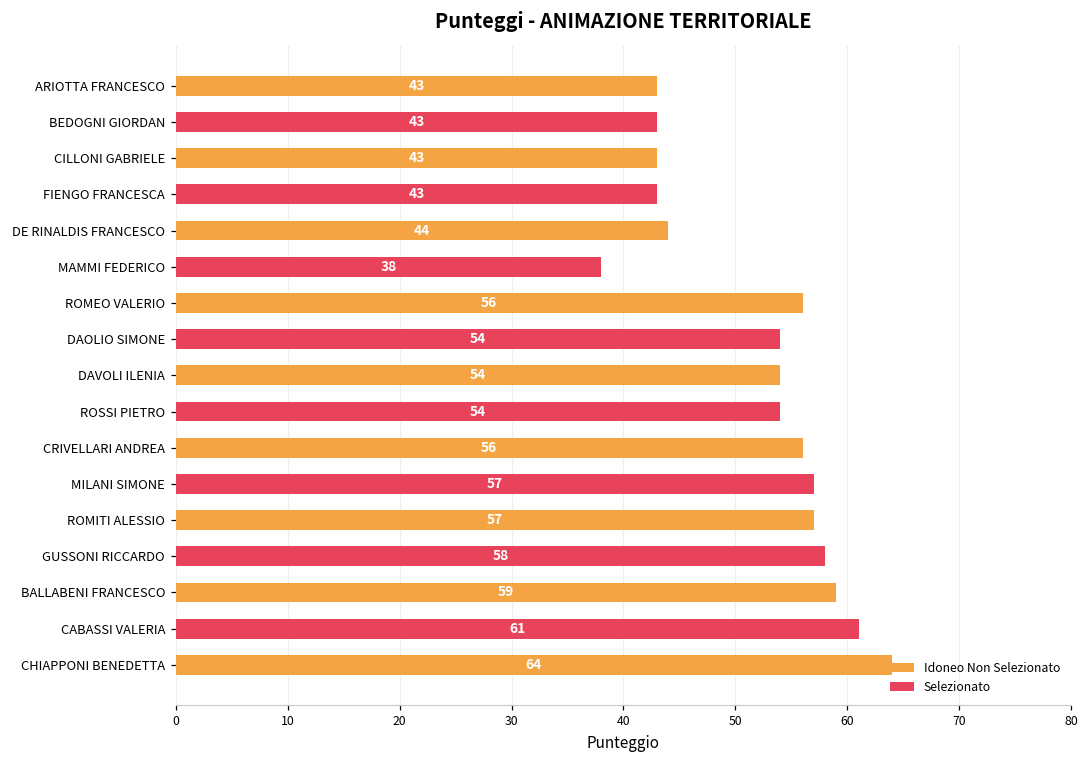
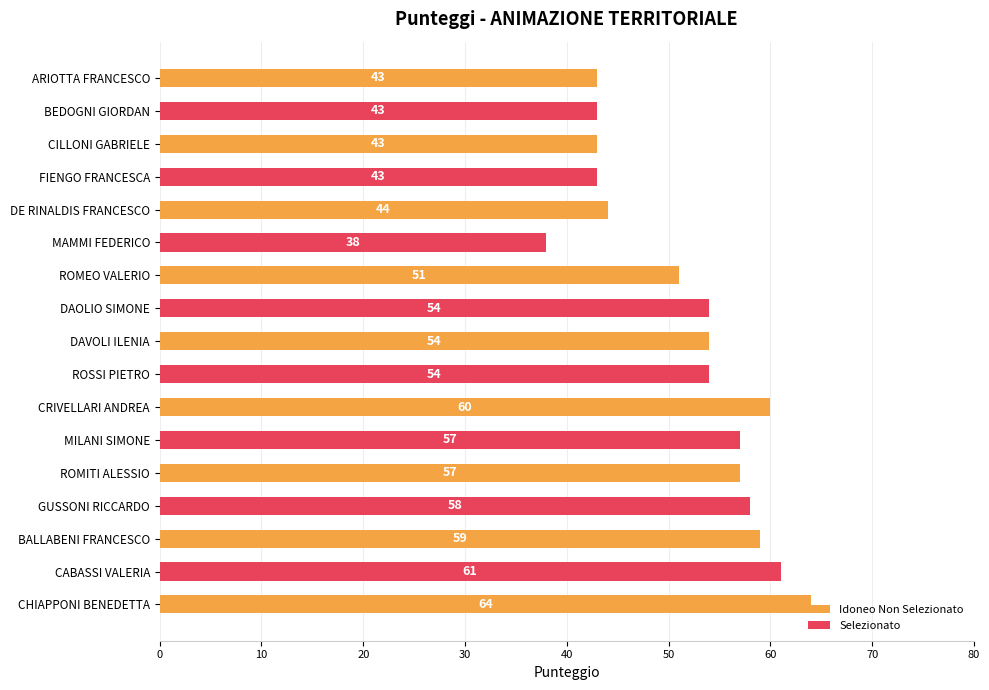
ROMEO VALERIO: 56 -> 51
CRIVELLARI ANDREA: 56 -> 60
